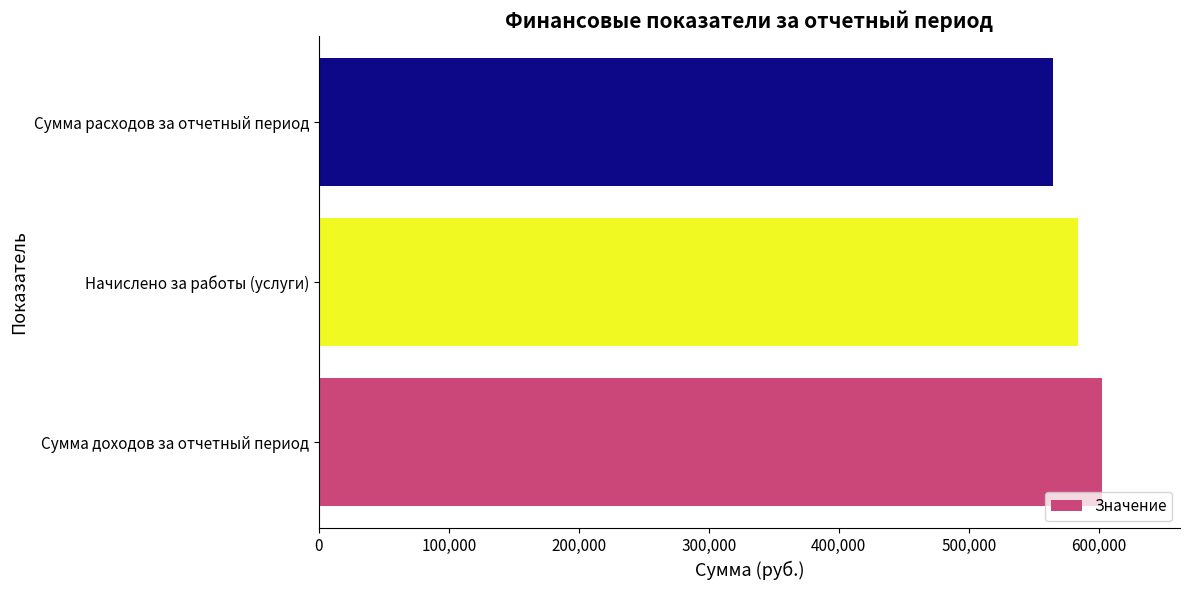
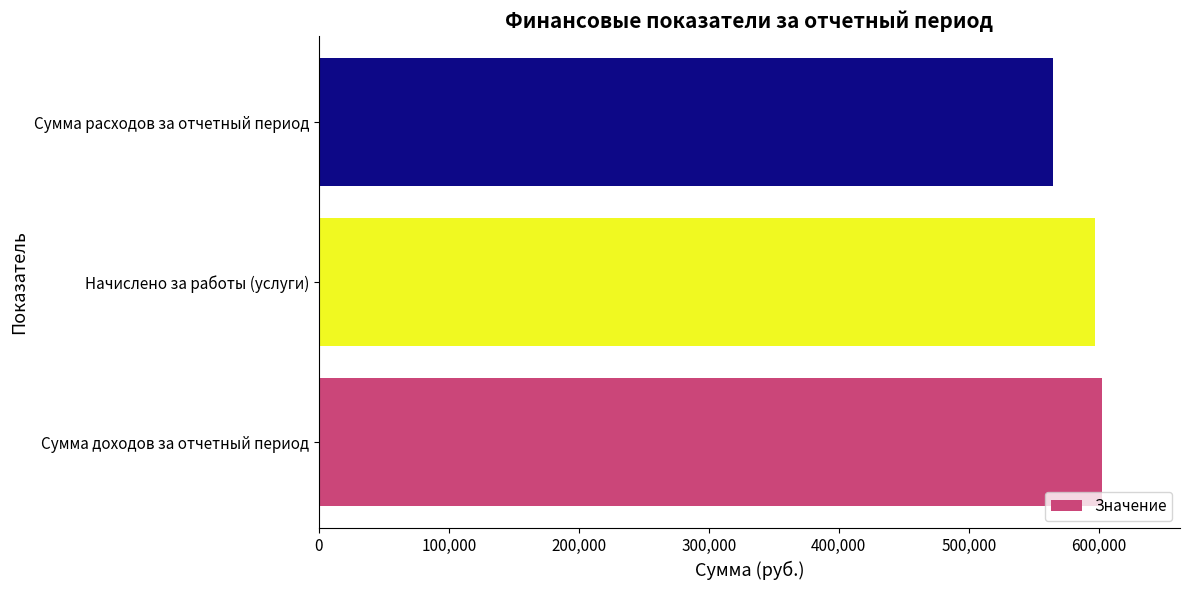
Начислено за работы (услуги): 584,000 -> 597,000
